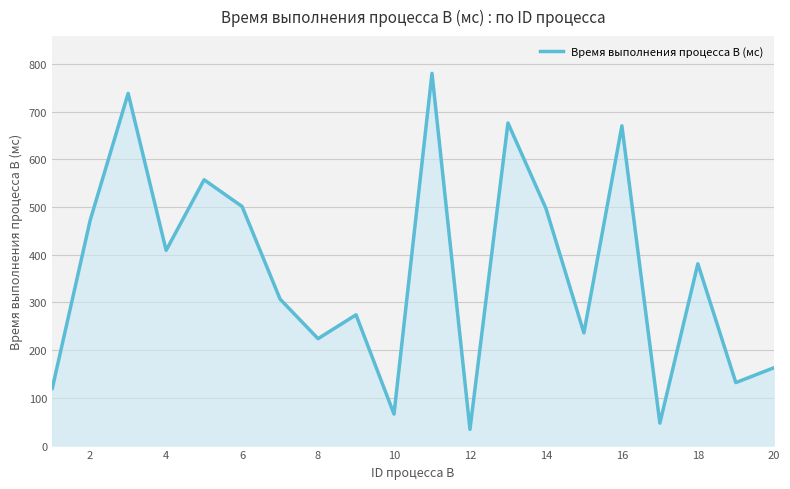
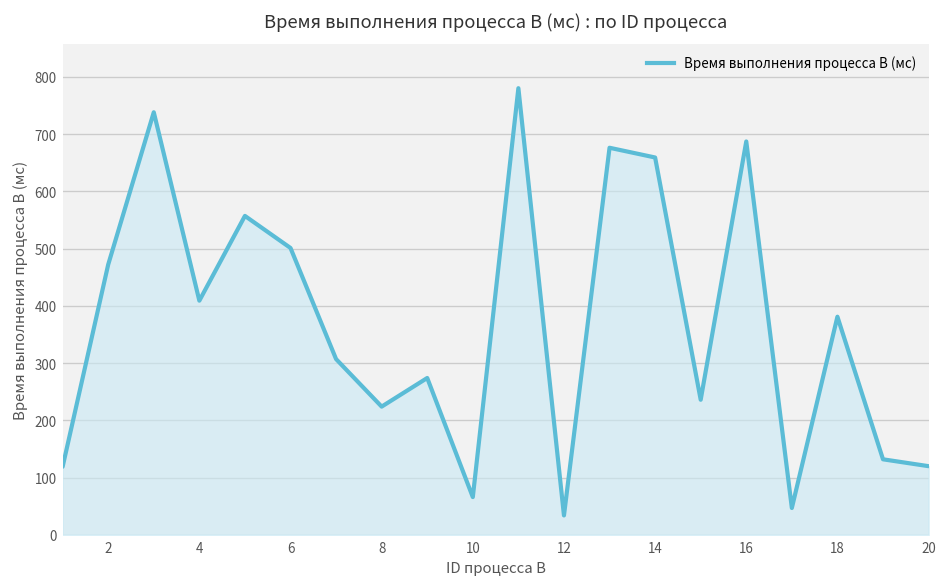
14: 500 -> 660
16: 670 -> 690
20: 160 -> 120
